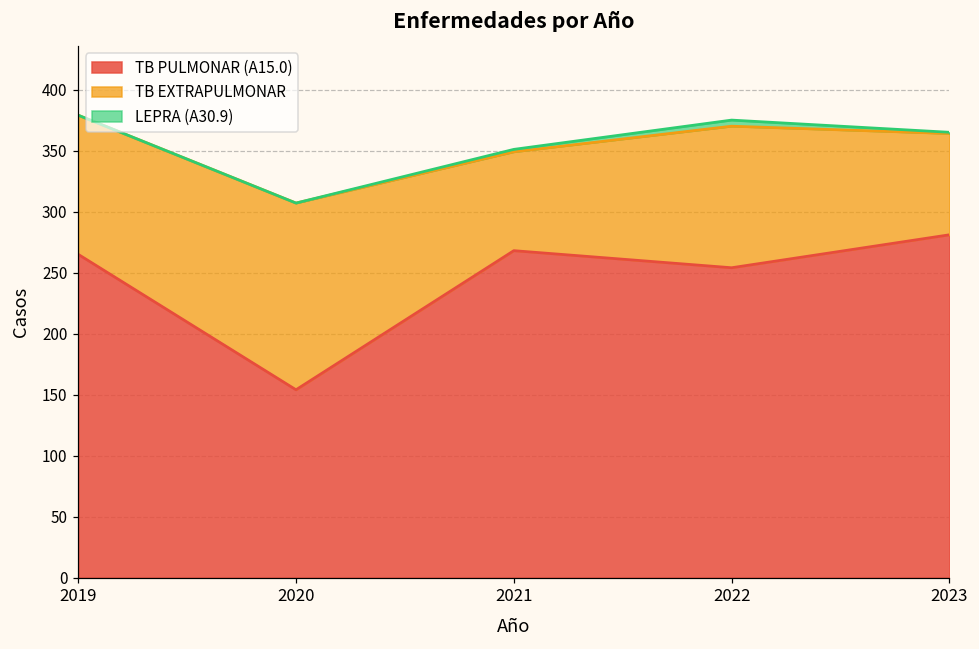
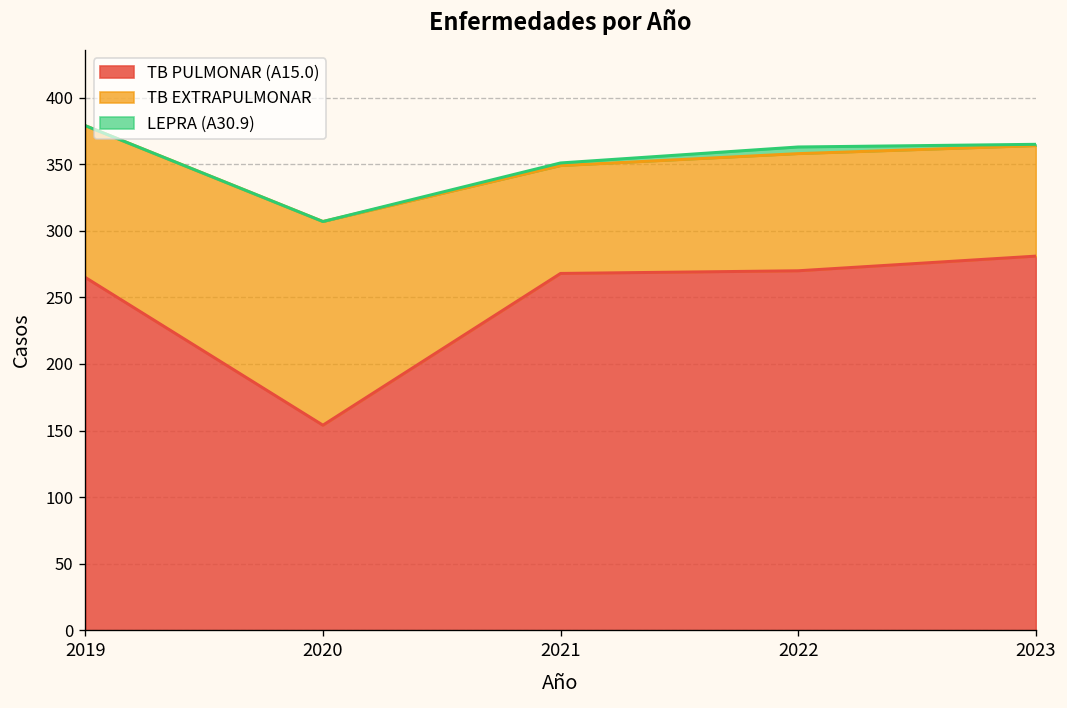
TB PULMONAR (A15.0), 2022: 254 -> 270
TB EXTRAPULMONAR, 2022: 116 -> 88
